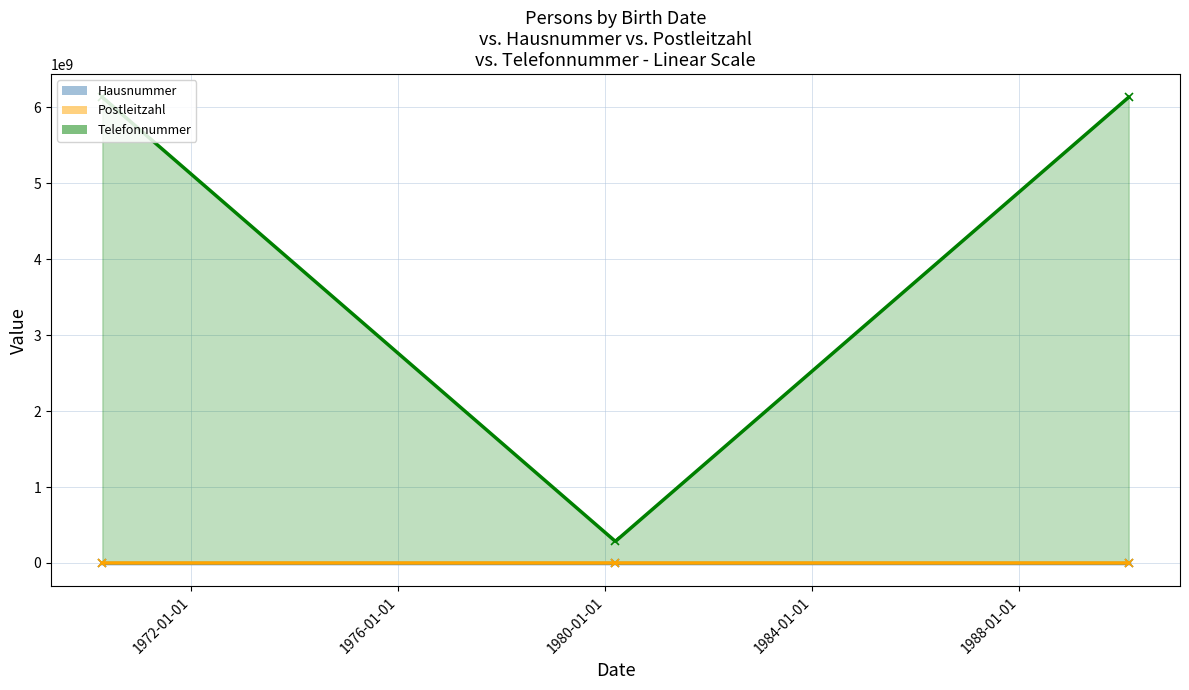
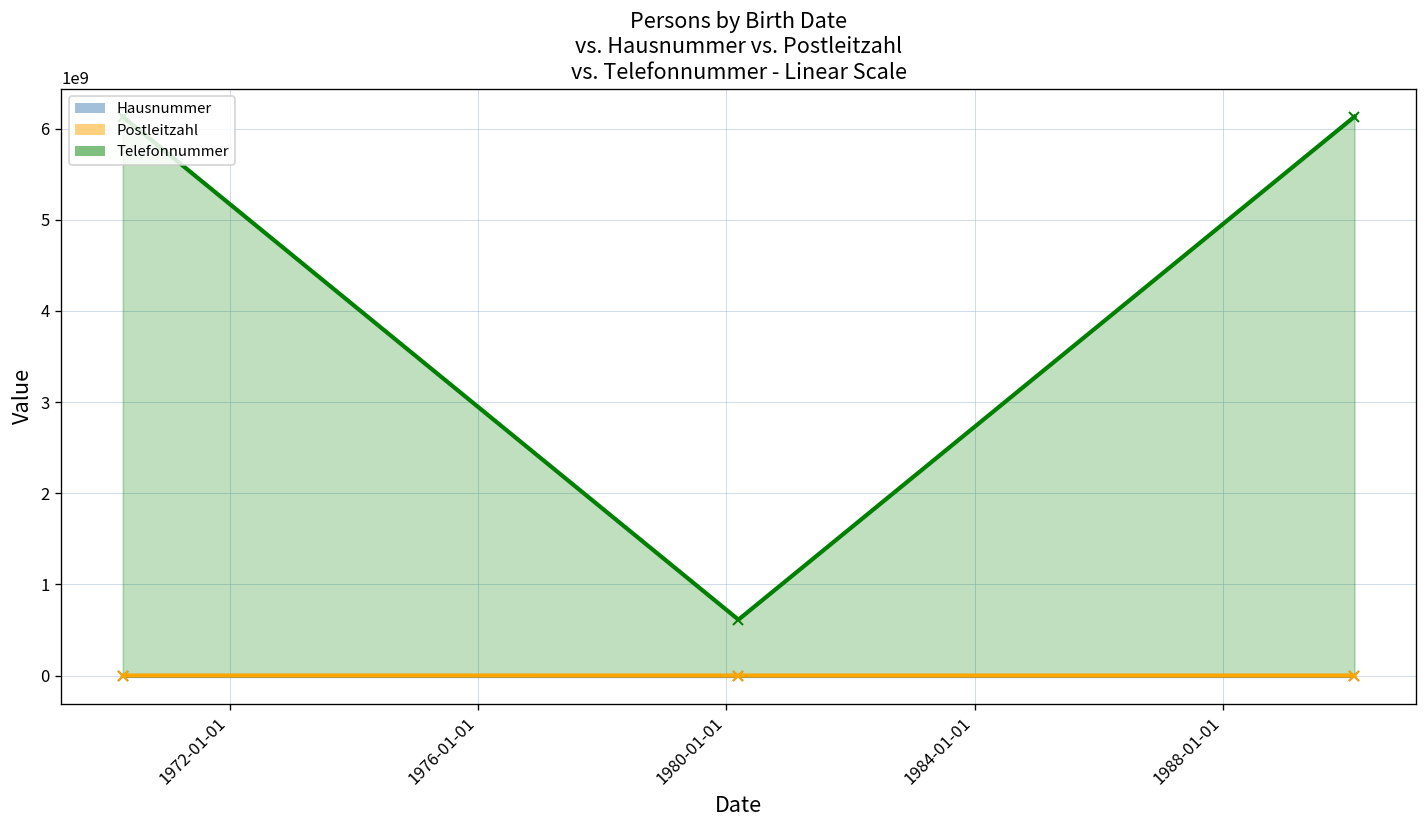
Telefonnummer, 1980-01-01: 300000000 -> 600000000
